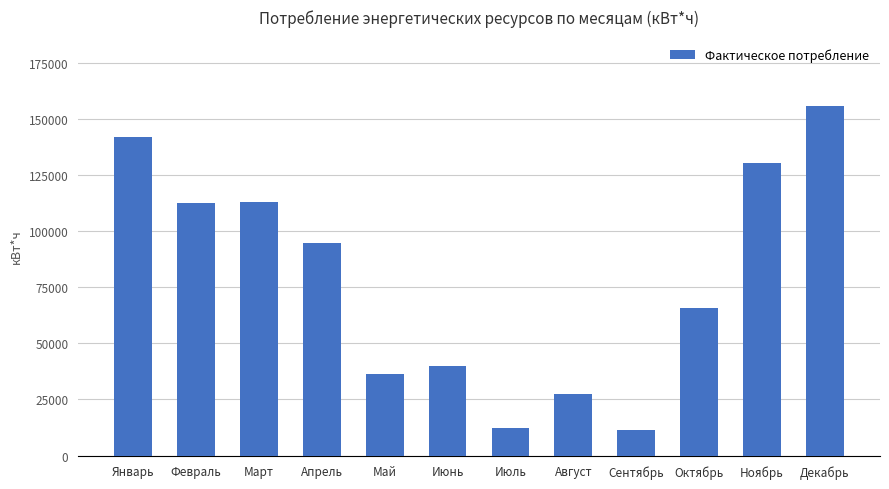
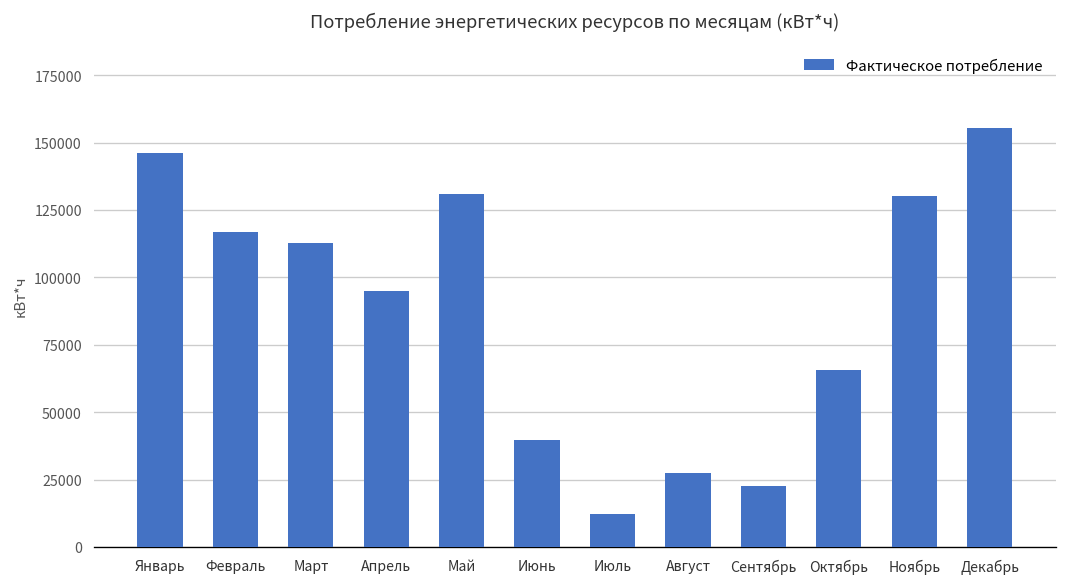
Январь: 142000 -> 146000
Февраль: 112000 -> 117000
Май: 36000 -> 131000
Сентябрь: 12000 -> 23000
